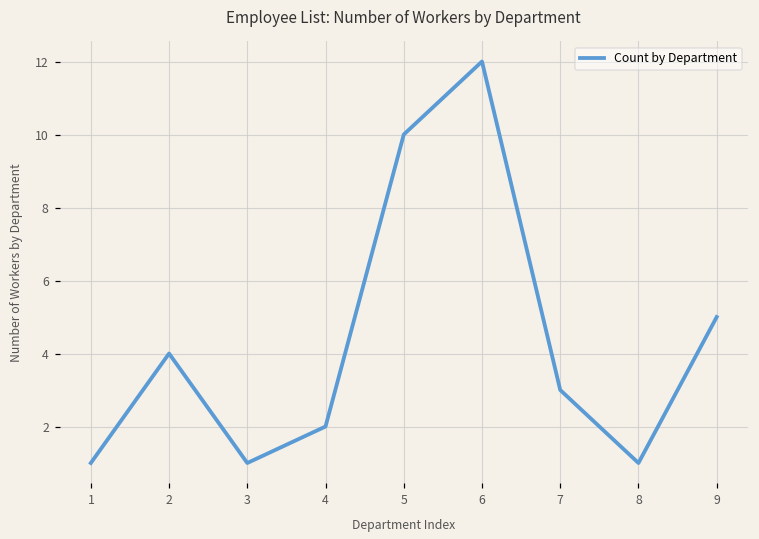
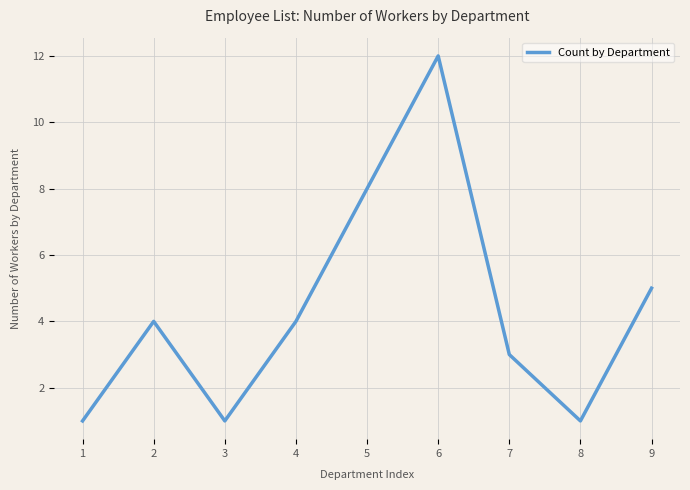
4: 2 -> 4
5: 10 -> 8
